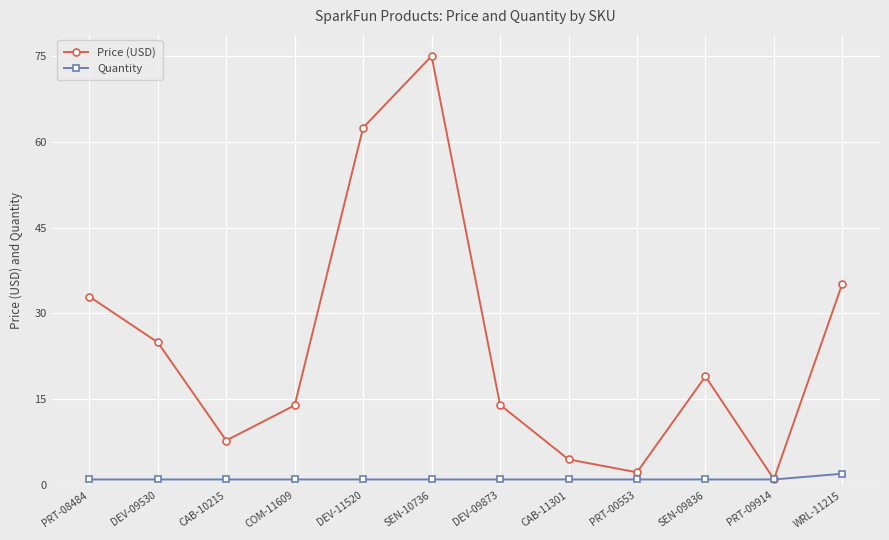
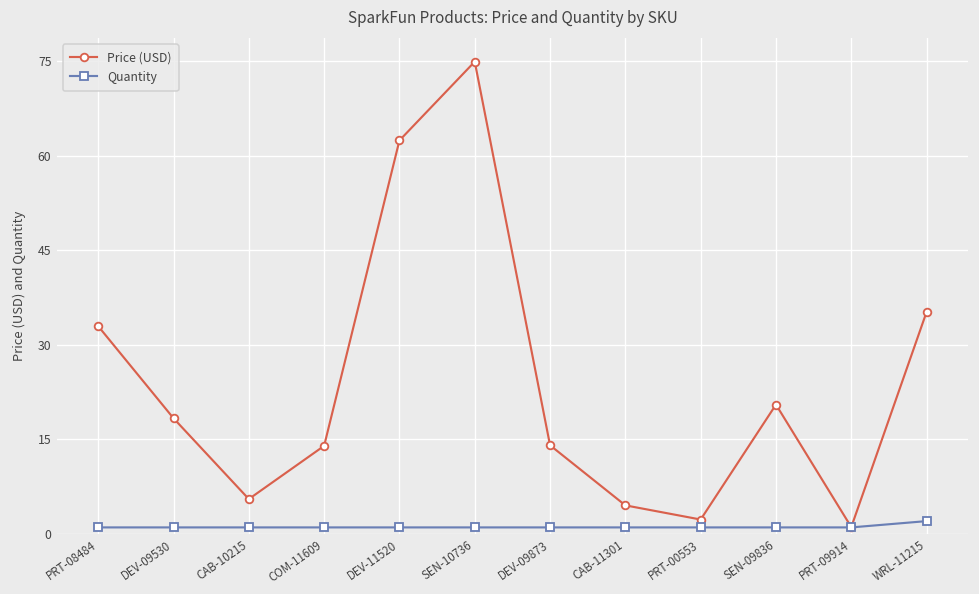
Price (USD), DEV-09530: 25 -> 18
Price (USD), CAB-10215: 8 -> 6
Price (USD), SEN-09836: 19 -> 21
